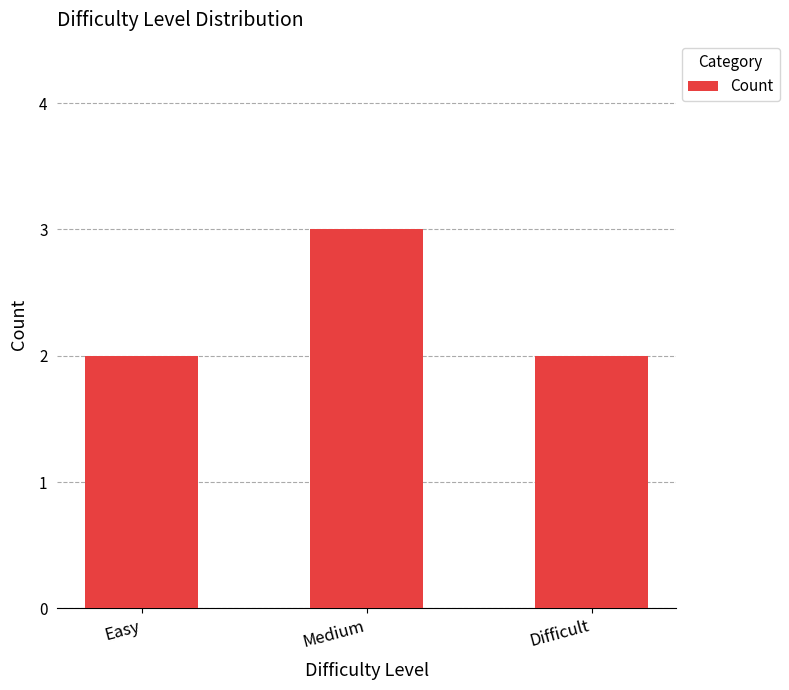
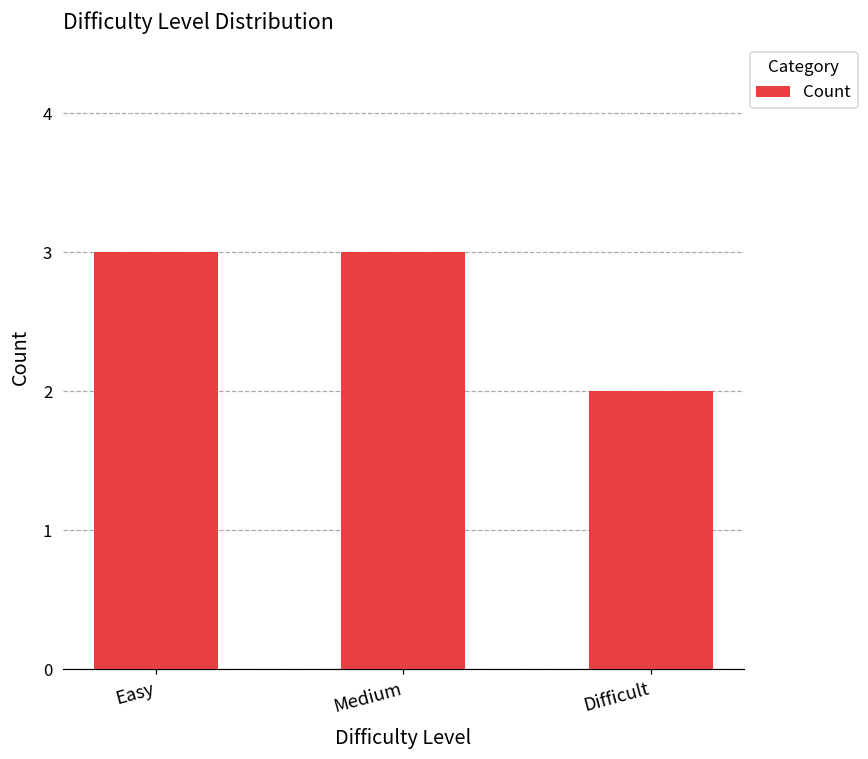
Easy: 2 -> 3
